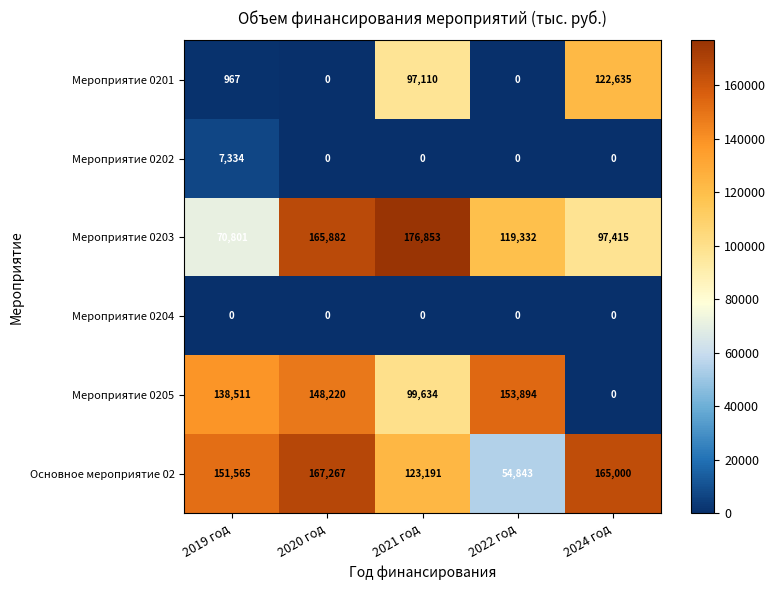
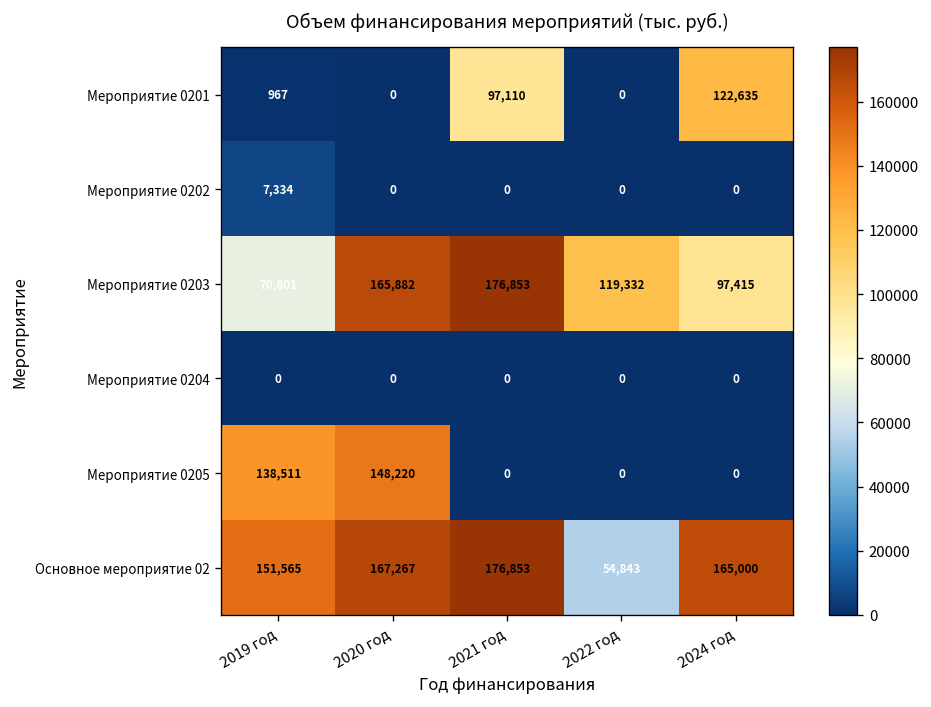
Мероприятие 0205, 2021 год: 99,634 -> 0
Мероприятие 0205, 2022 год: 153,894 -> 0
Основное мероприятие 02, 2021 год: 123,191 -> 176,853
